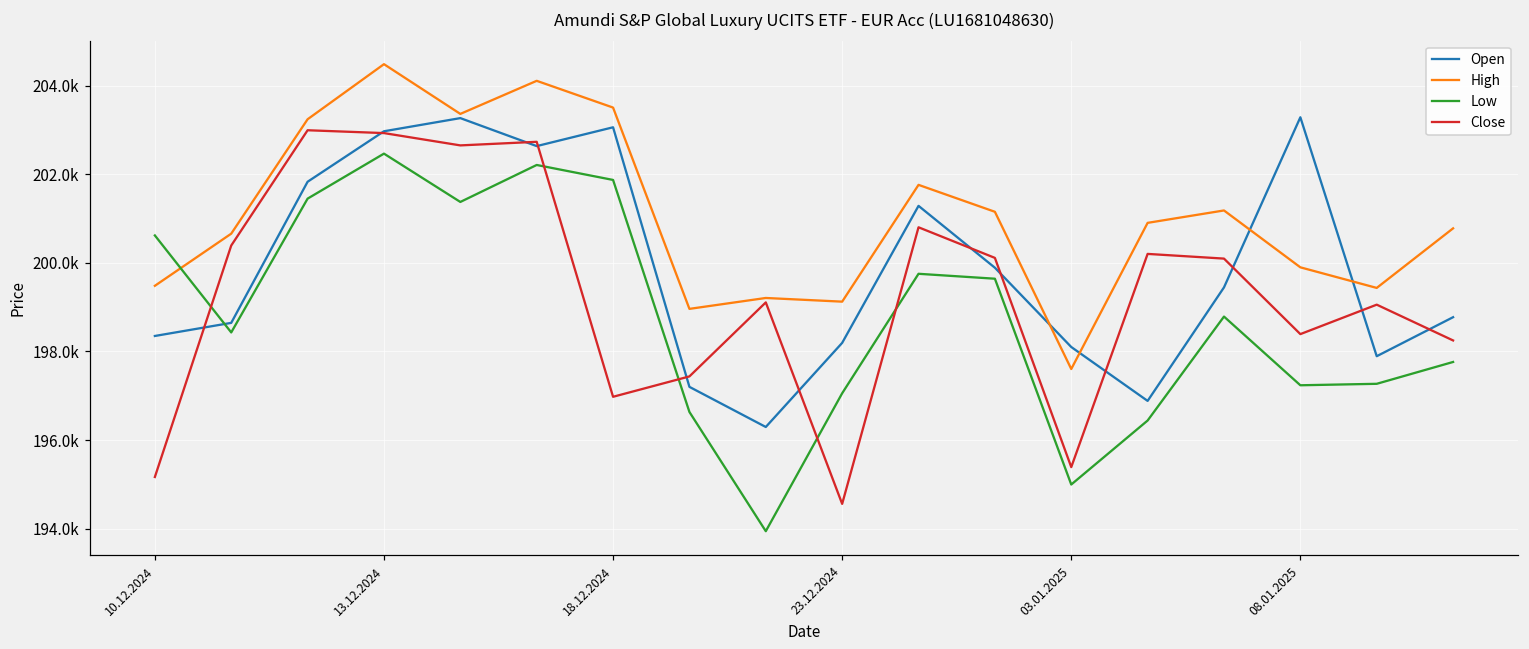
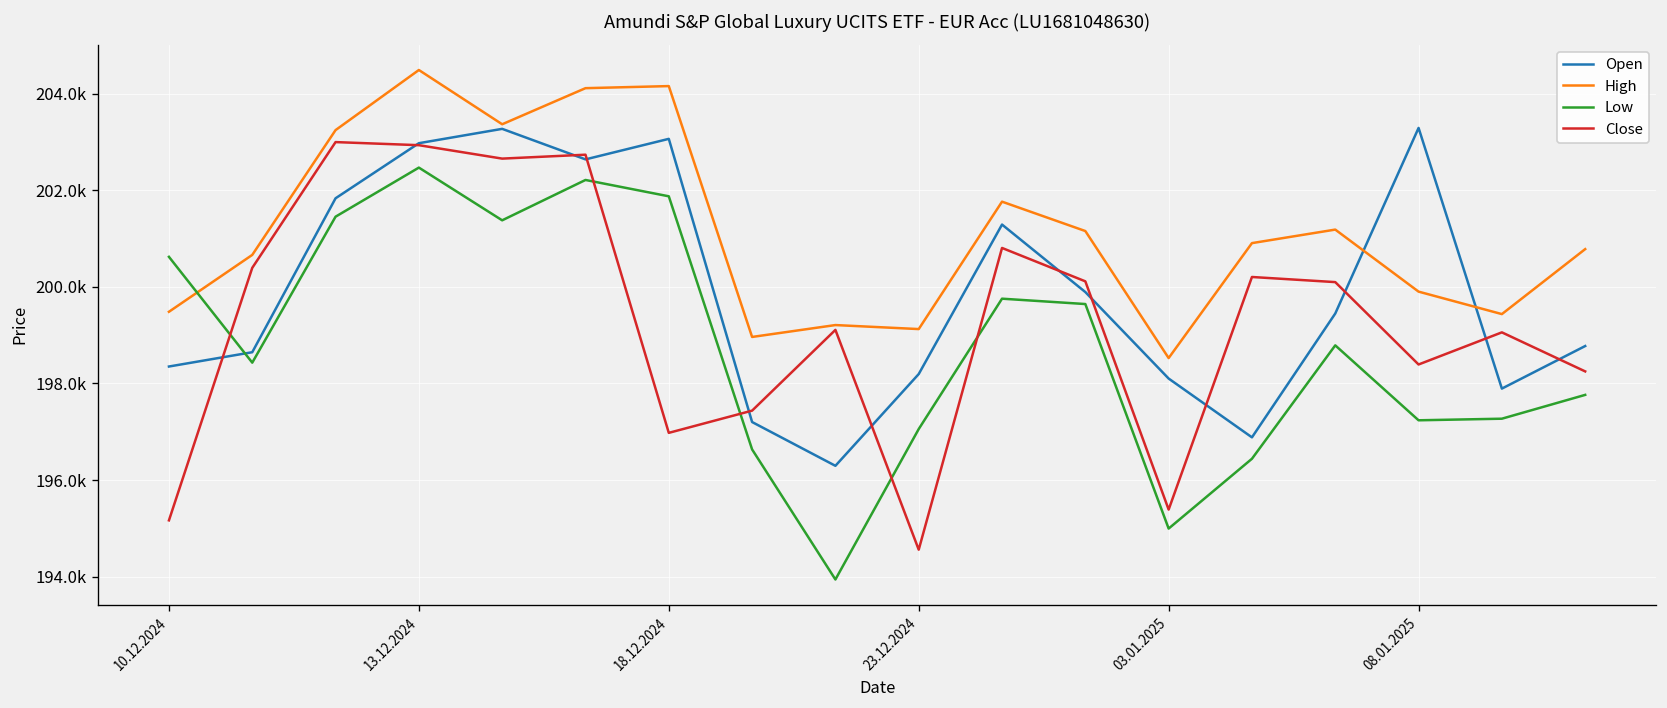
High, 18.12.2024: 203500 -> 204200
High, 03.01.2025: 197600 -> 198500
